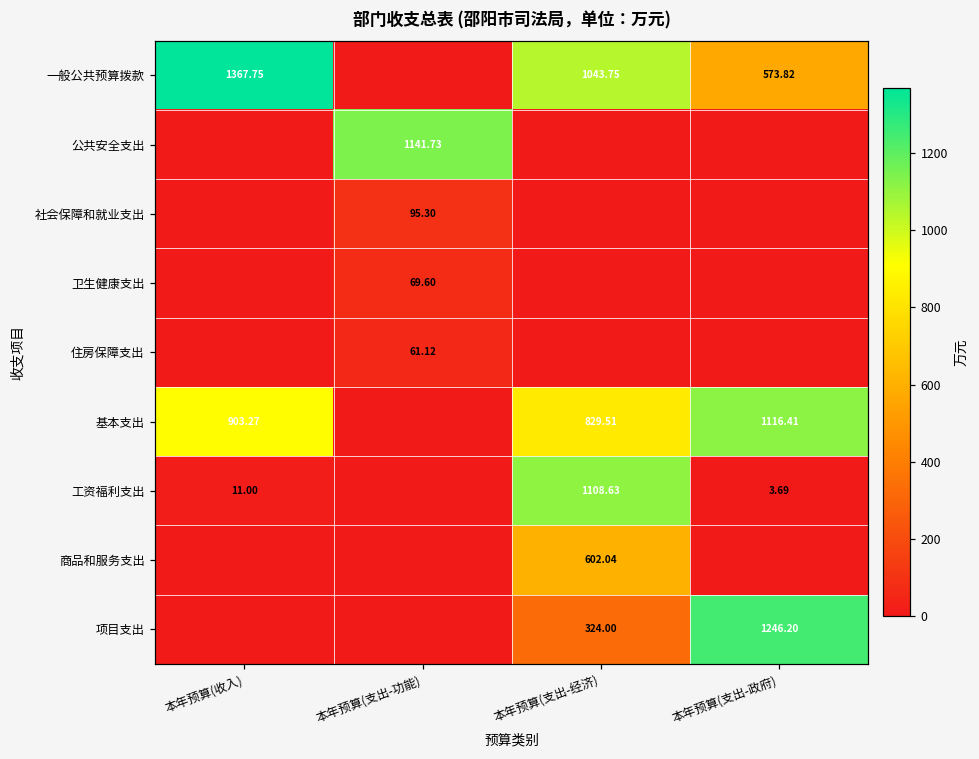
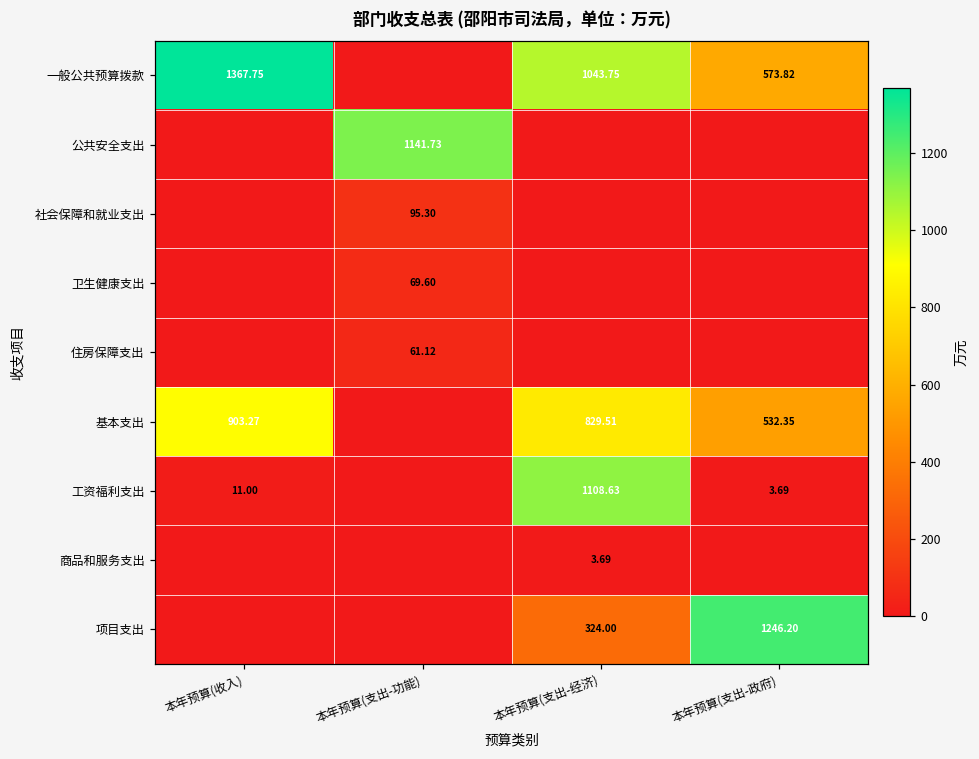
基本支出, 本年预算(支出-政府): 1116.41 -> 532.35
商品和服务支出, 本年预算(支出-经济): 602.04 -> 3.69
